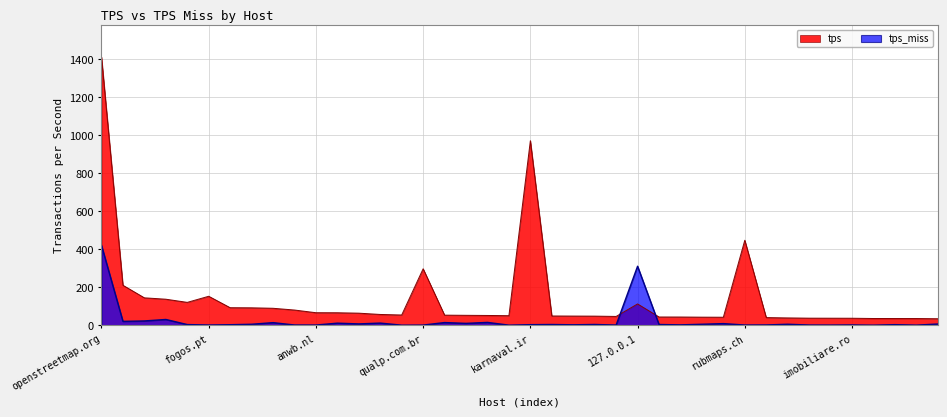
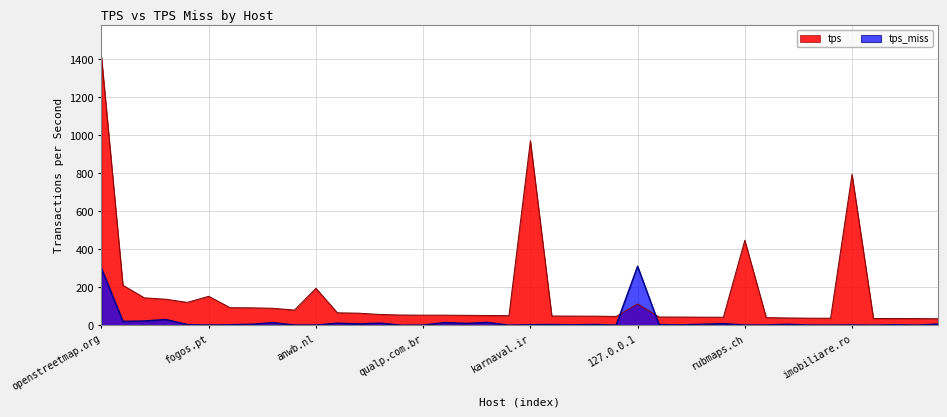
tps_miss, openstreetmap.org: 420 -> 300
tps, anwb.nl: 70 -> 190
tps, qualp.com.br: 300 -> 50
tps, imobiliare.ro: 40 -> 790
